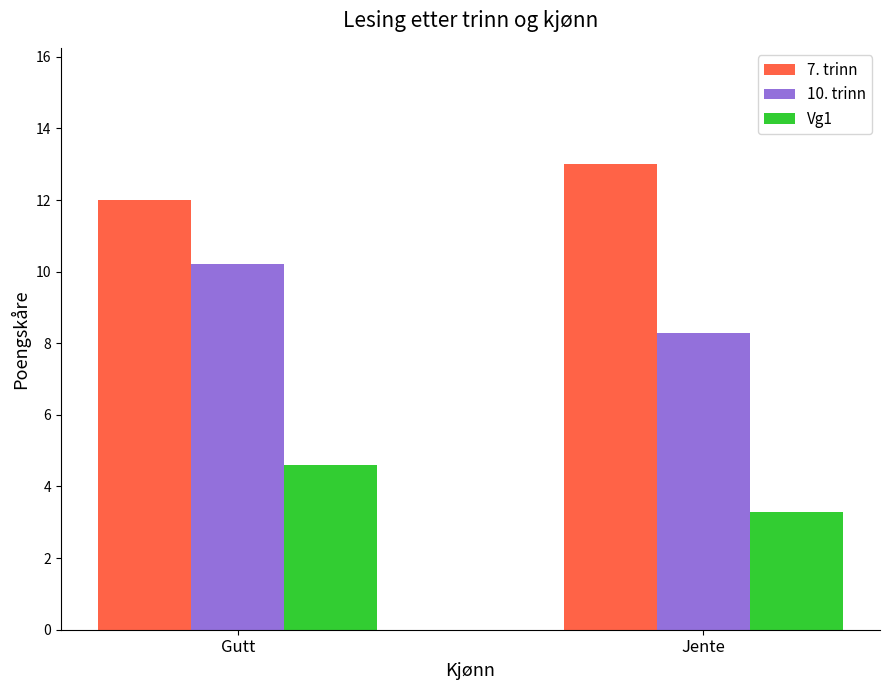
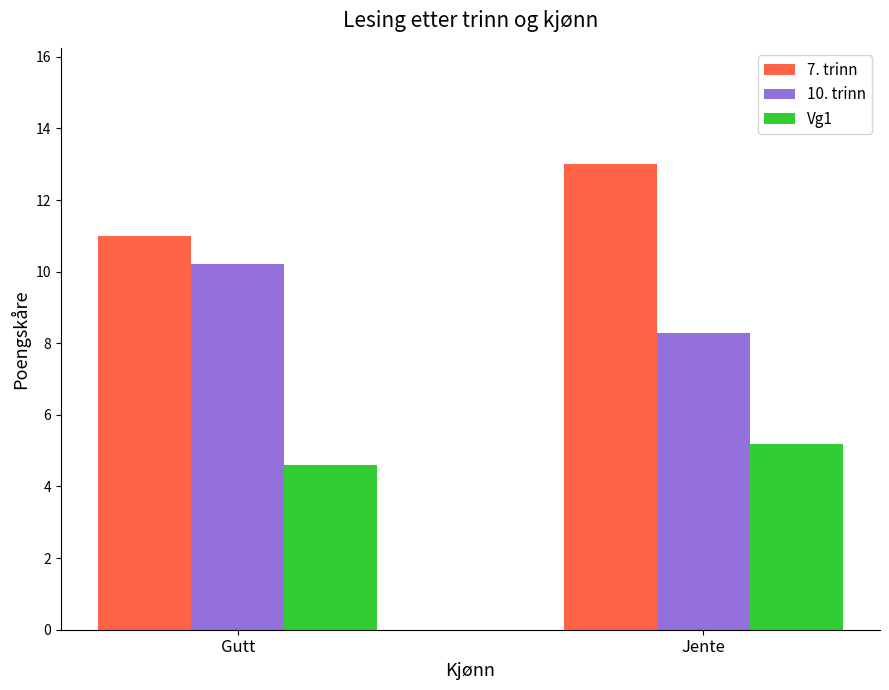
7. trinn, Gutt: 12 -> 11
Vg1, Jente: 3.3 -> 5.2
